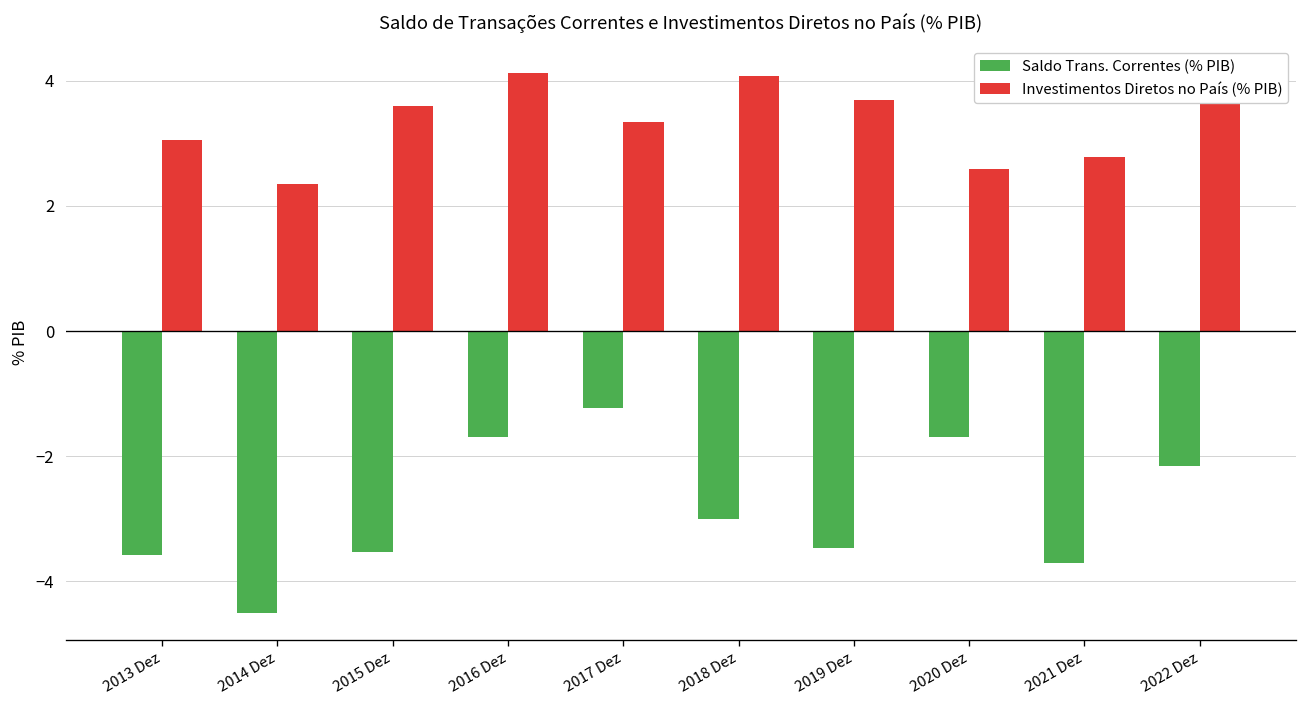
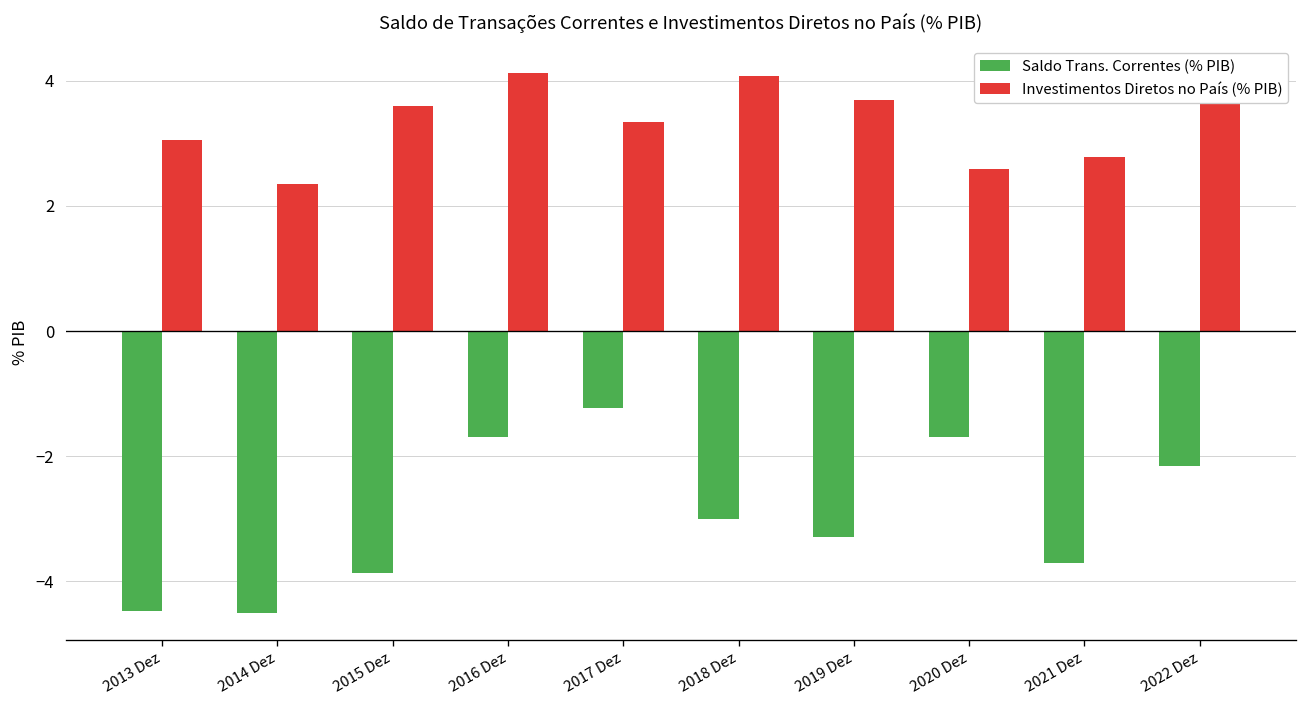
Saldo Trans. Correntes (% PIB), 2013 Dez: -3.6 -> -4.5
Saldo Trans. Correntes (% PIB), 2015 Dez: -3.5 -> -3.9
Saldo Trans. Correntes (% PIB), 2019 Dez: -3.5 -> -3.3
